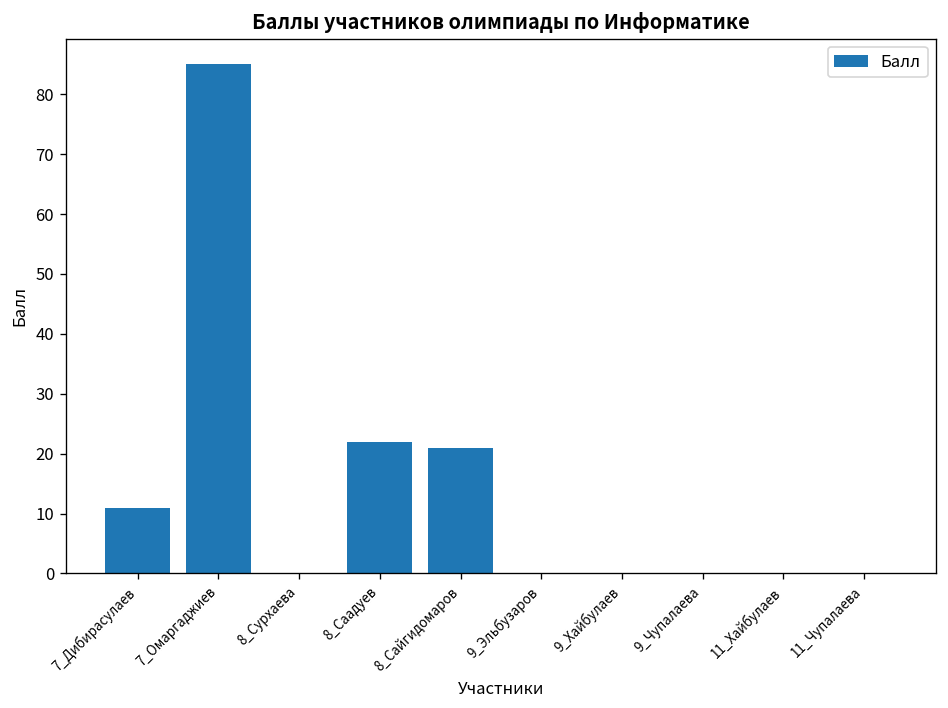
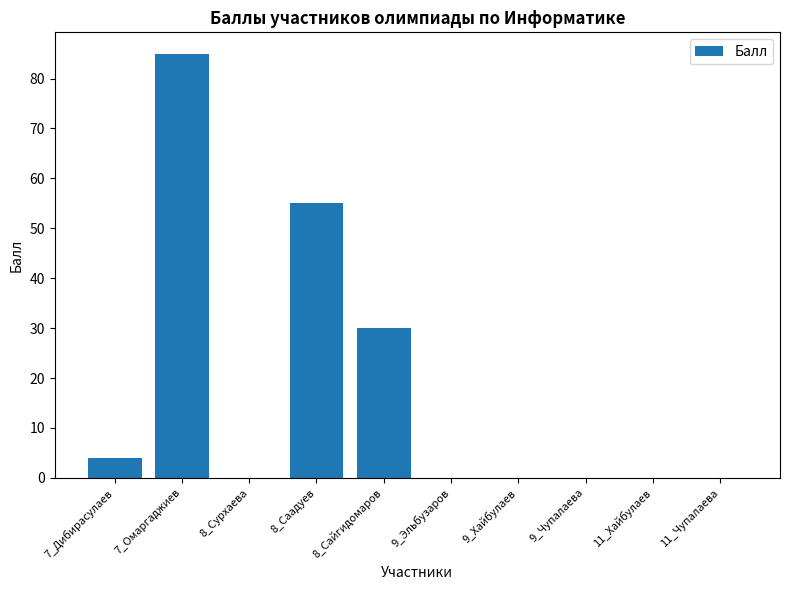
7_Дибирасулаев: 11 -> 4
8_Саадуев: 22 -> 55
8_Сайгидомаров: 21 -> 30
